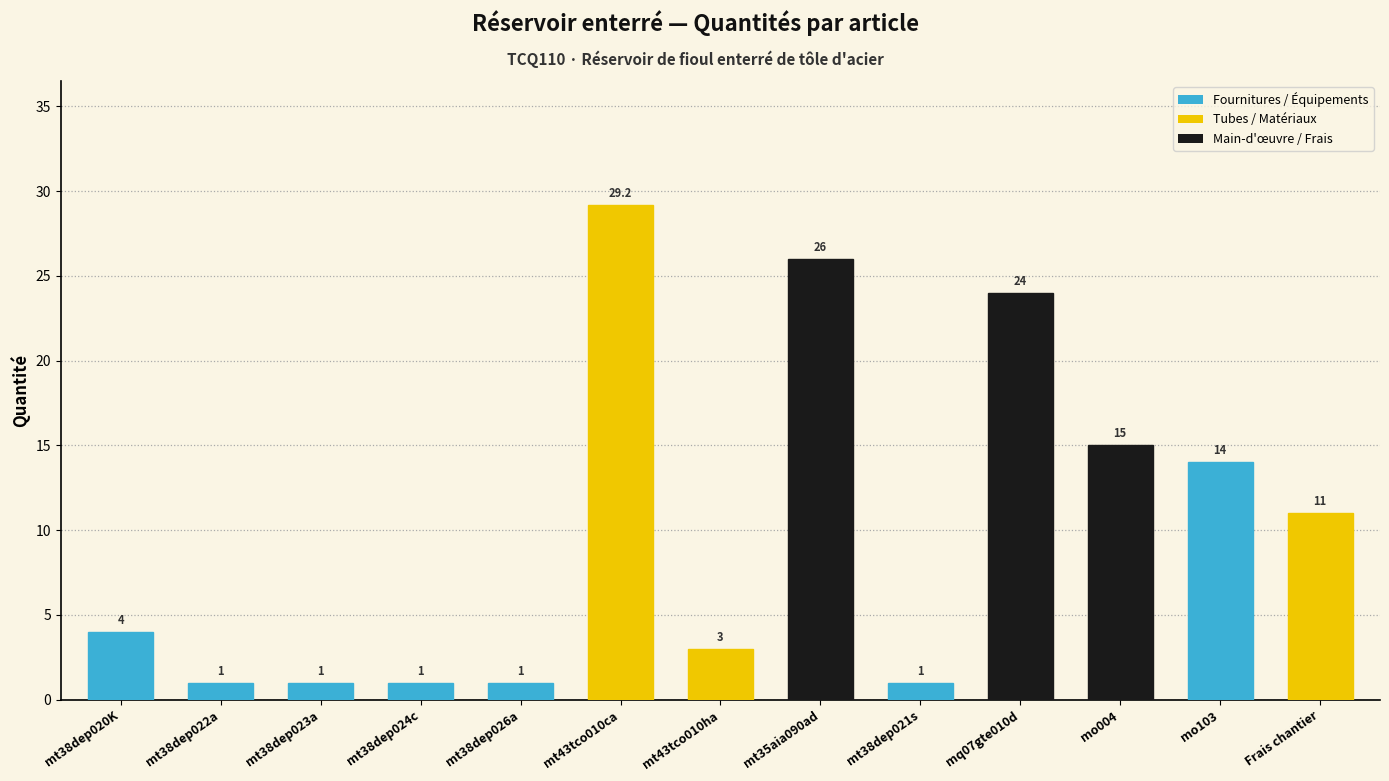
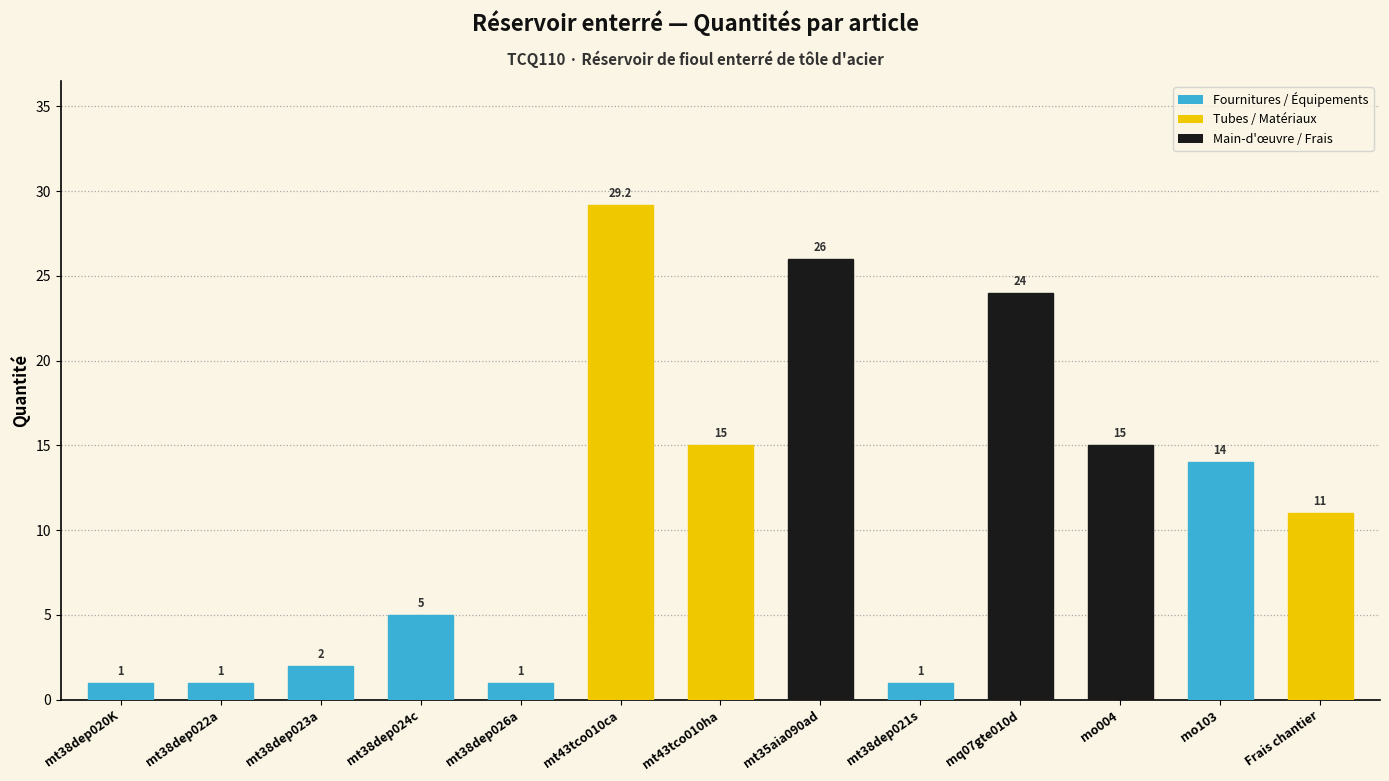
mt38dep020K: 4 -> 1
mt38dep023a: 1 -> 2
mt38dep024c: 1 -> 5
mt43tco010ha: 3 -> 15
